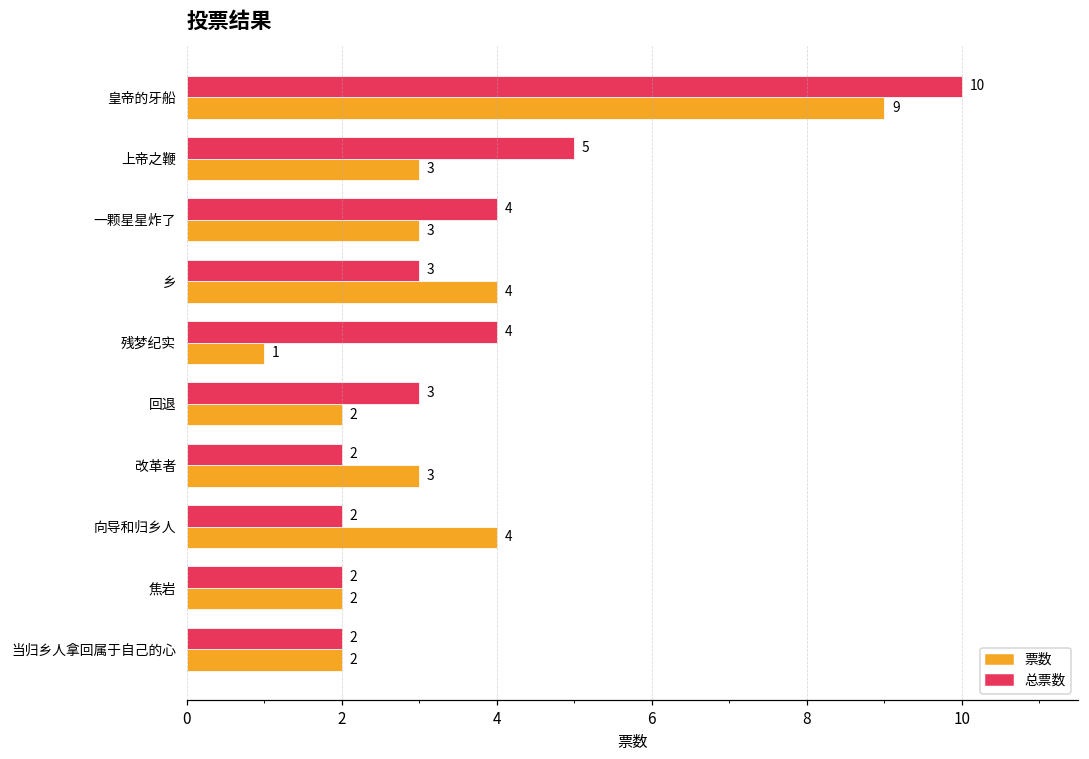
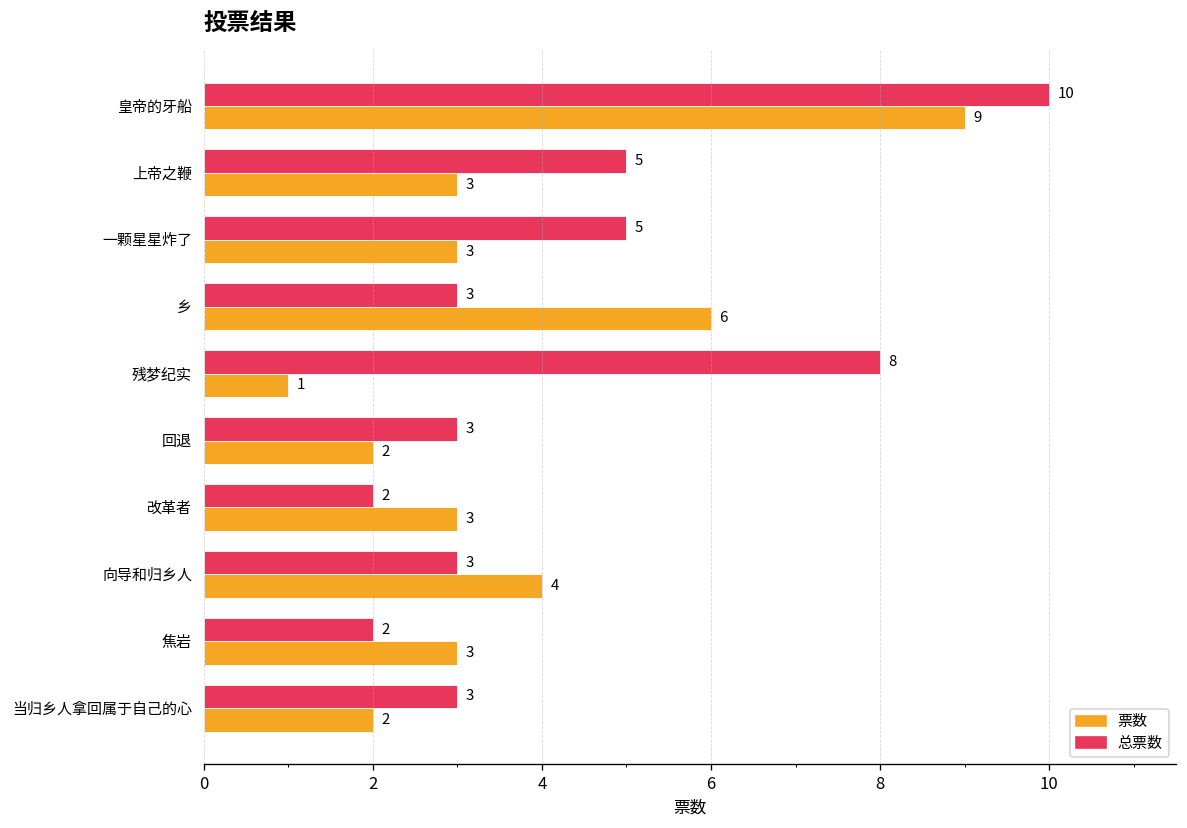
总票数, 一颗星星炸了: 4 -> 5
票数, 乡: 4 -> 6
总票数, 残梦纪实: 4 -> 8
总票数, 向导和归乡人: 2 -> 3
票数, 焦岩: 2 -> 3
总票数, 当归乡人拿回属于自己的心: 2 -> 3
